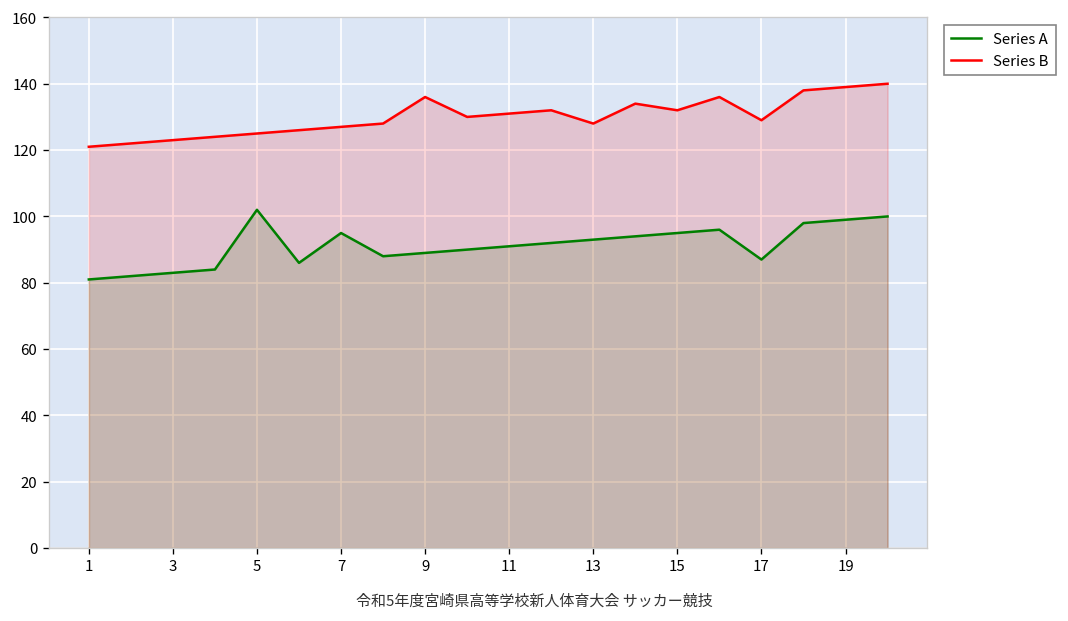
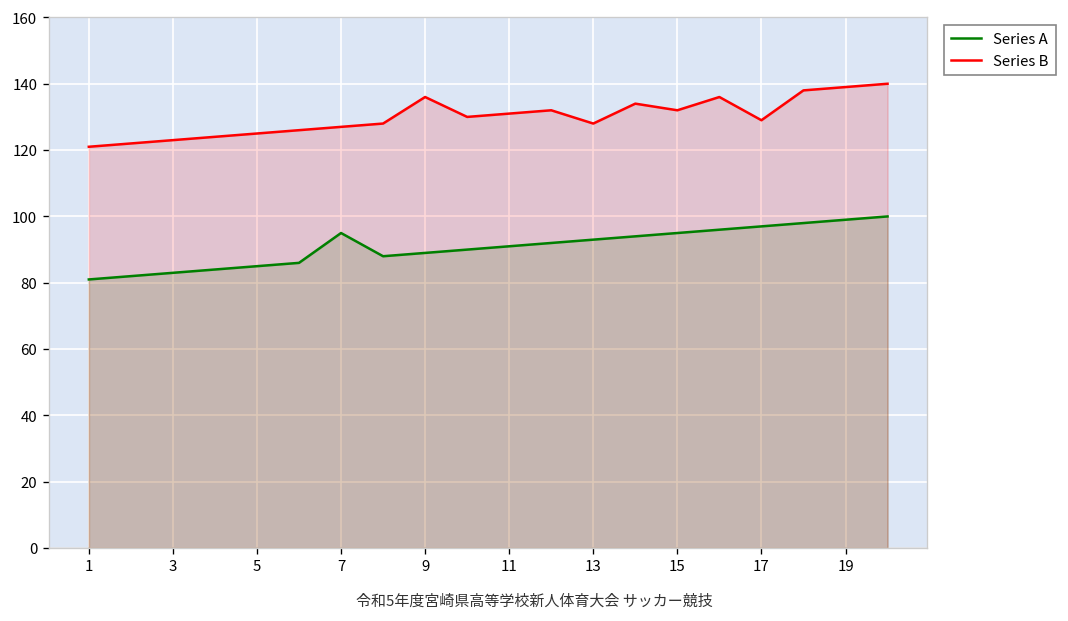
Series A, 5: 102 -> 85
Series A, 17: 87 -> 97
